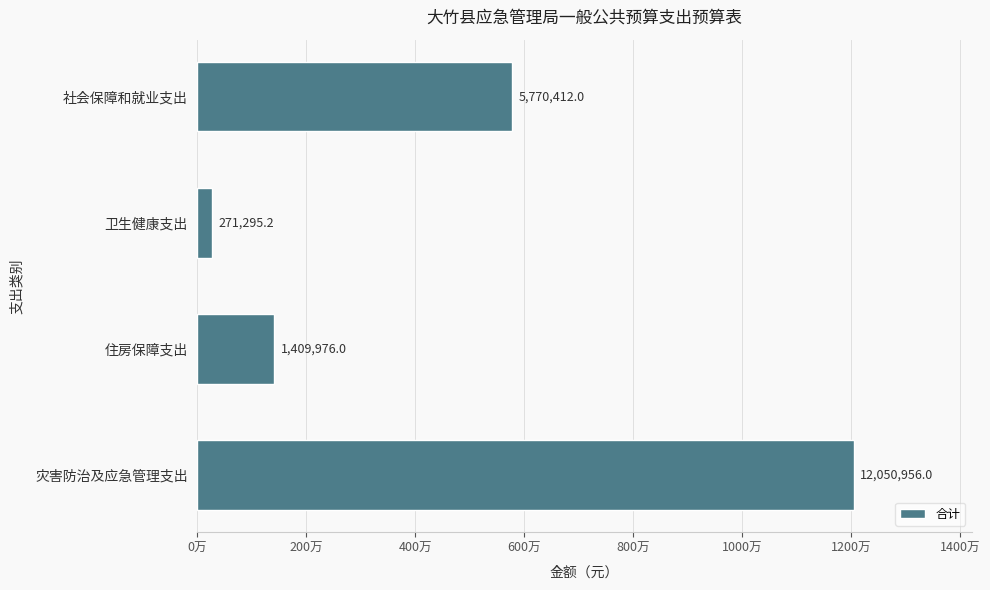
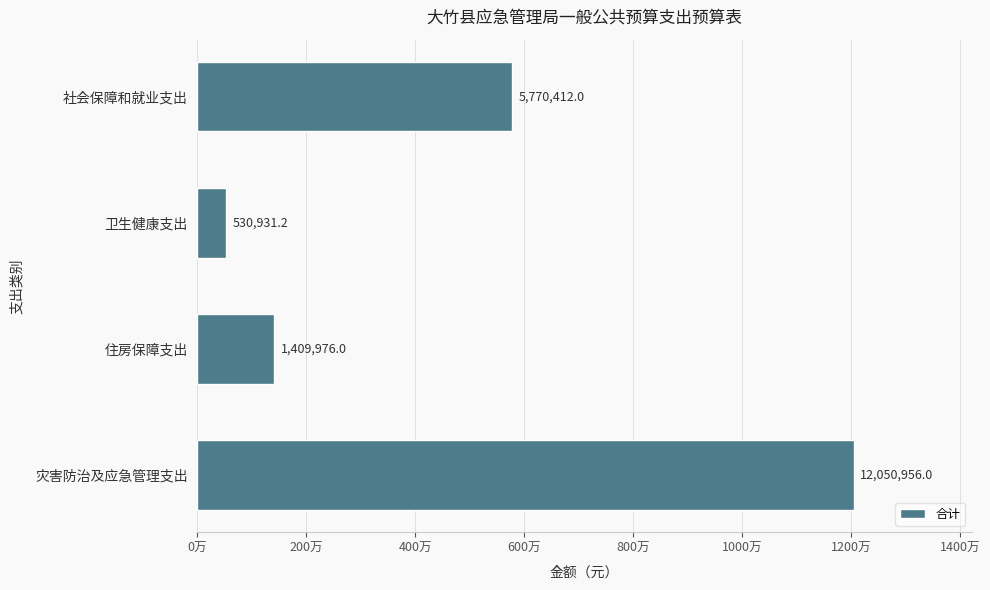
卫生健康支出: 271,295.2 -> 530,931.2
